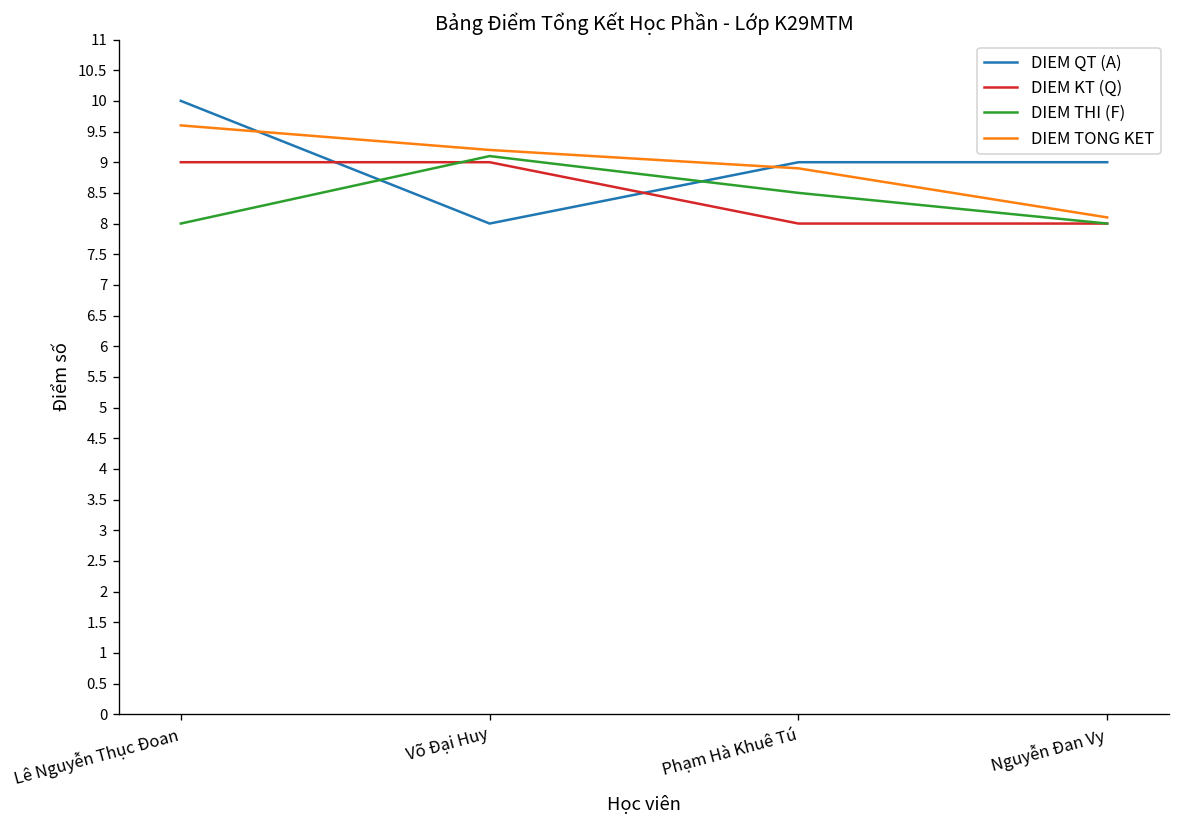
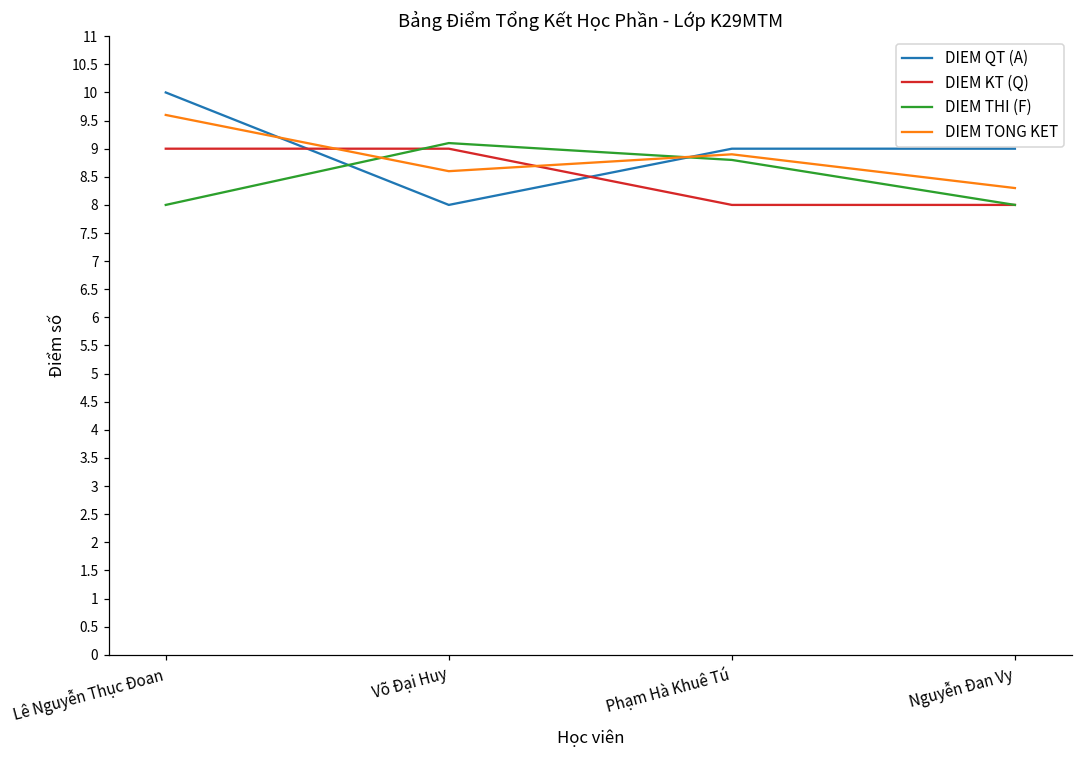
DIEM TONG KET, Võ Đại Huy: 9.2 -> 8.6
DIEM THI (F), Phạm Hà Khuê Tú: 8.5 -> 8.8
DIEM TONG KET, Nguyễn Đan Vy: 8.1 -> 8.3
